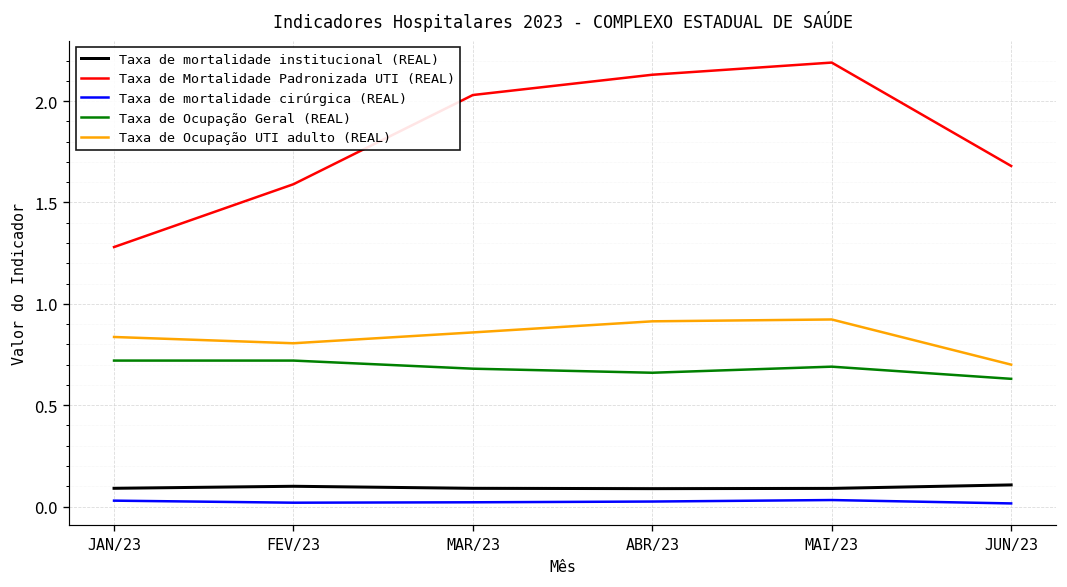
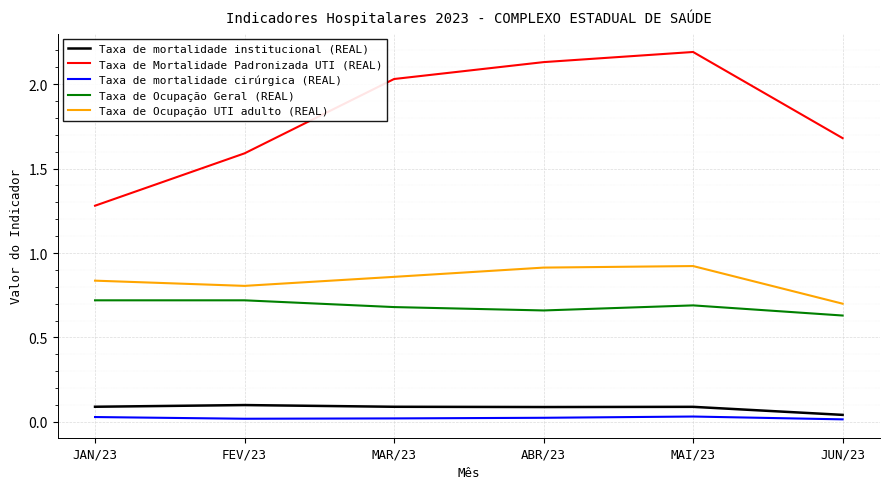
Taxa de mortalidade institucional (REAL), JUN/23: 0.11 -> 0.04
